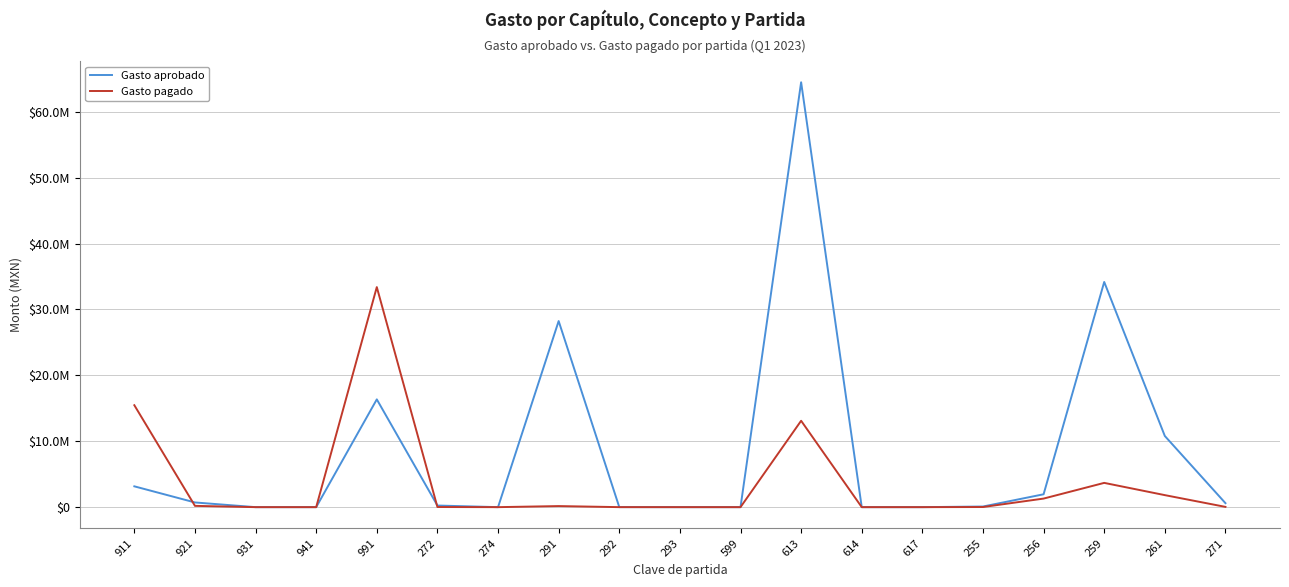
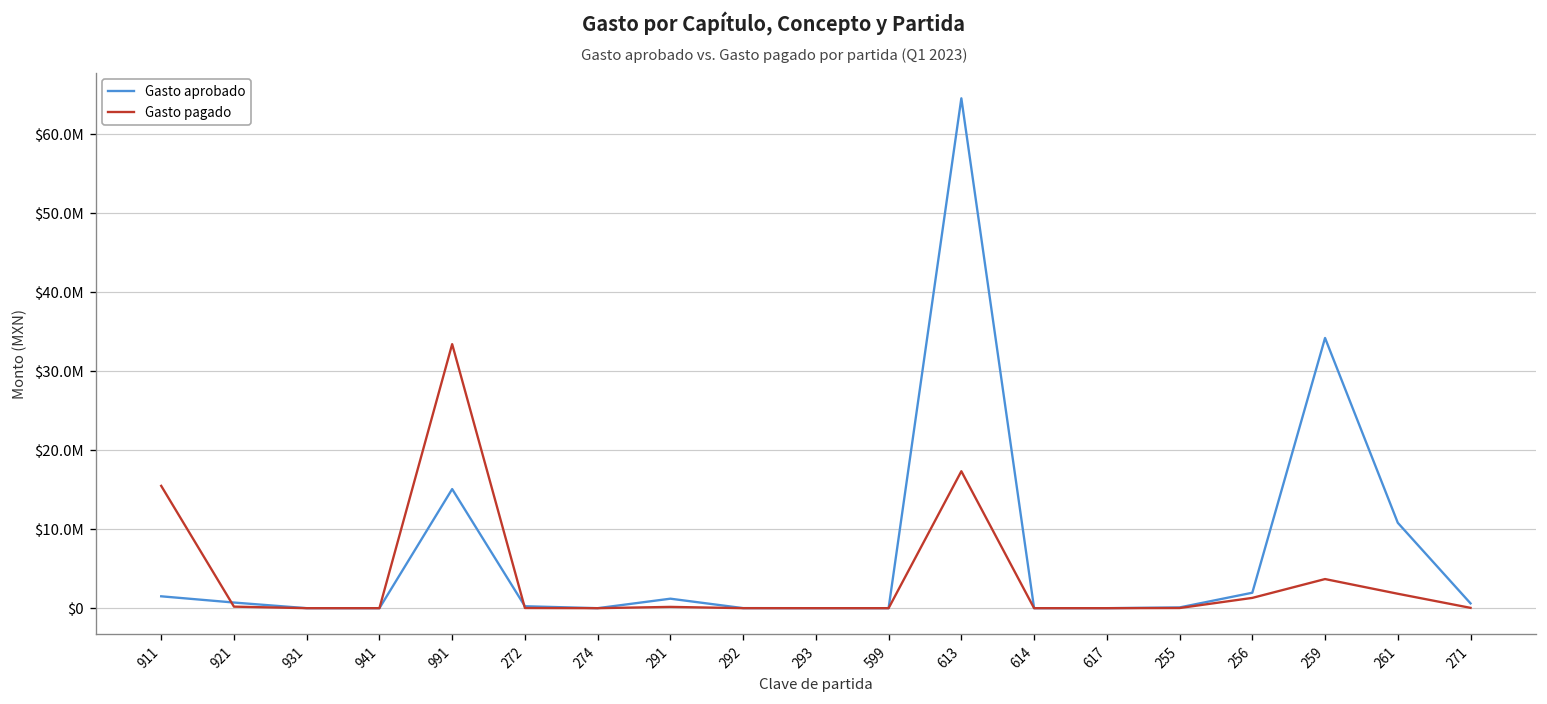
Gasto aprobado, 911: $3000000 -> $2000000
Gasto aprobado, 991: $16000000 -> $15000000
Gasto aprobado, 291: $28000000 -> $1000000
Gasto pagado, 613: $13000000 -> $17000000
